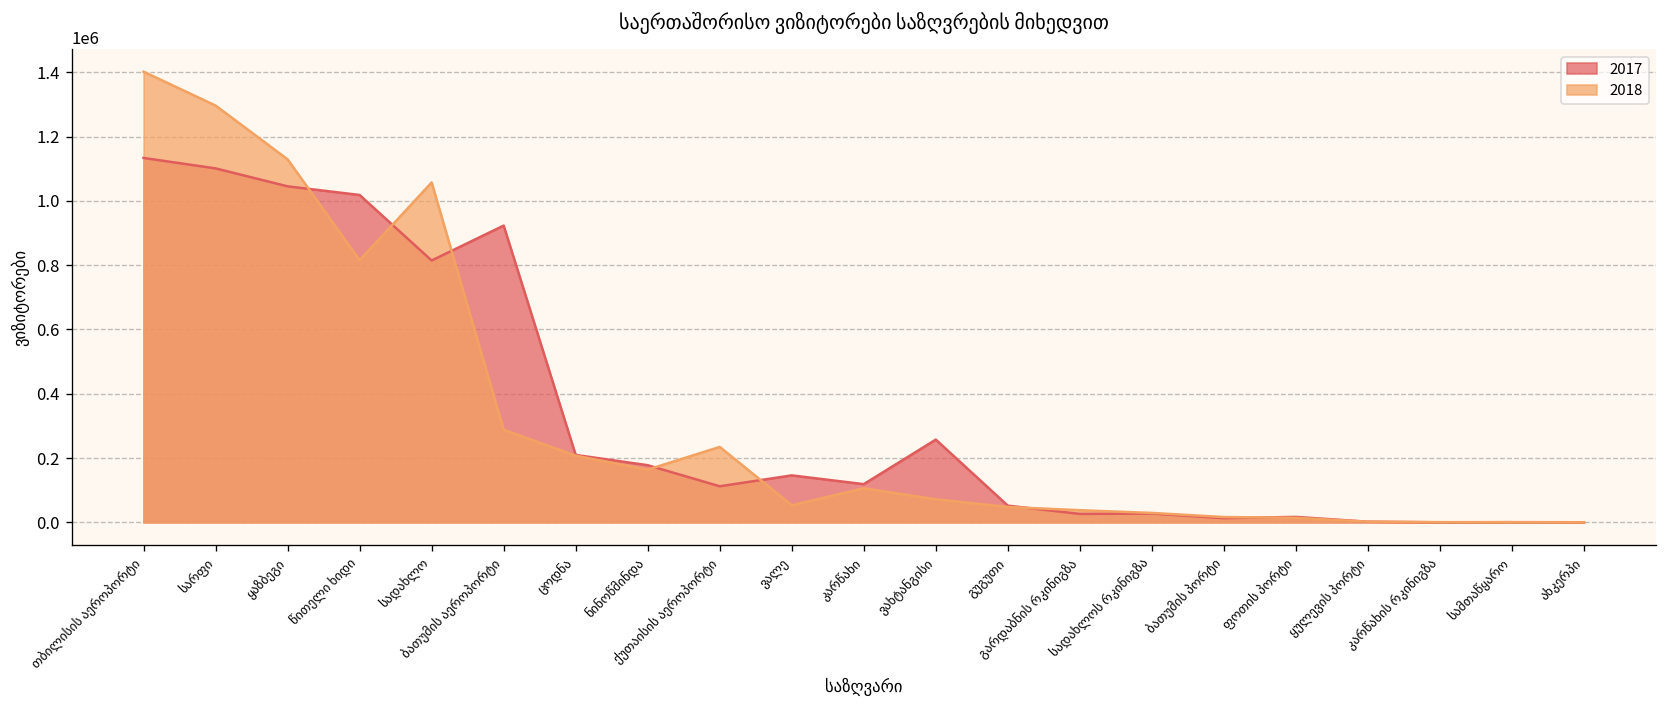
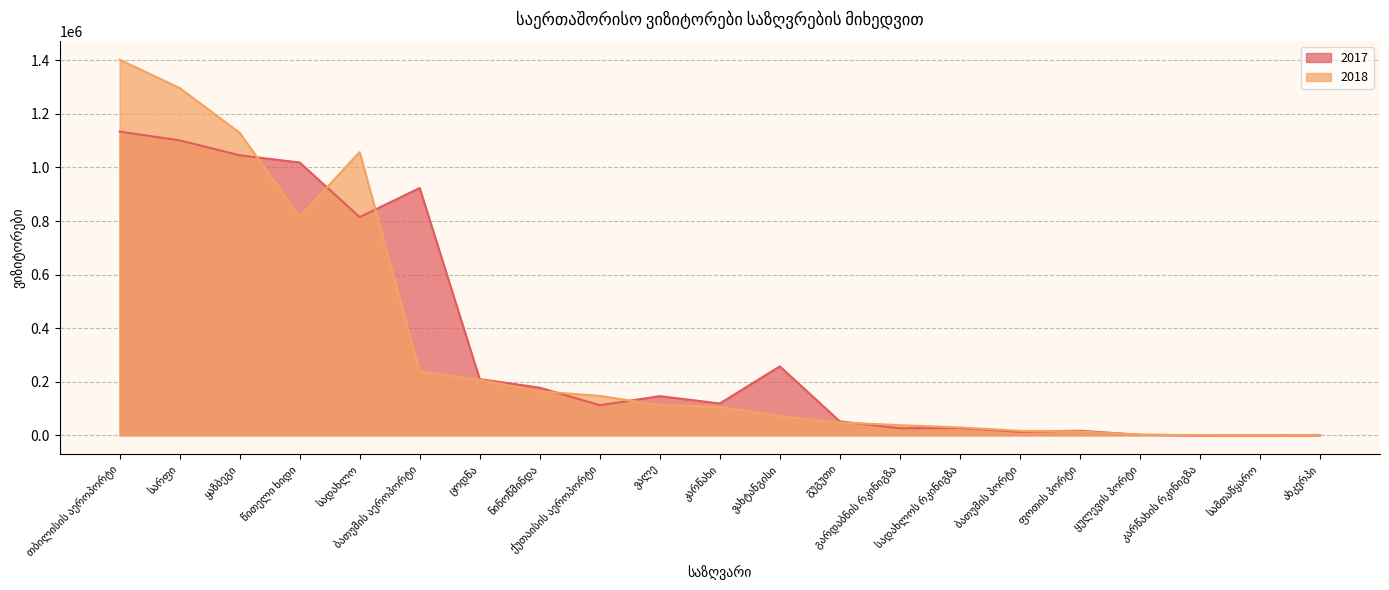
2018, ბათუმის აეროპორტი: 290000 -> 240000
2018, ქუთაისის აეროპორტი: 230000 -> 150000
2018, ვალე: 50000 -> 110000
